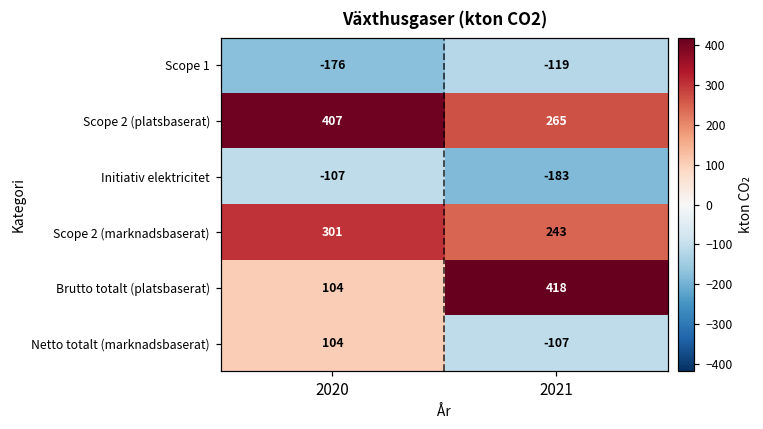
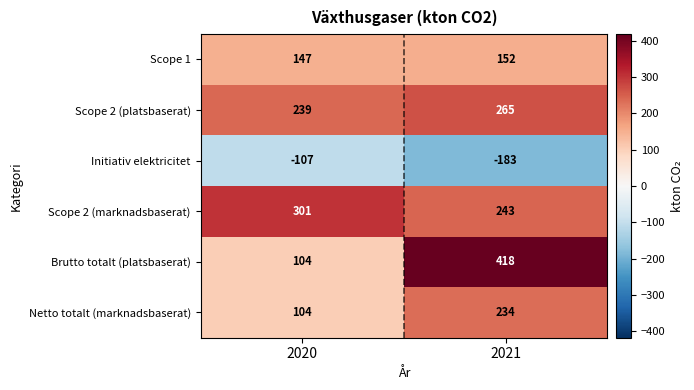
Scope 1, 2020: -176 -> 147
Scope 1, 2021: -119 -> 152
Scope 2 (platsbaserat), 2020: 407 -> 239
Netto totalt (marknadsbaserat), 2021: -107 -> 234
